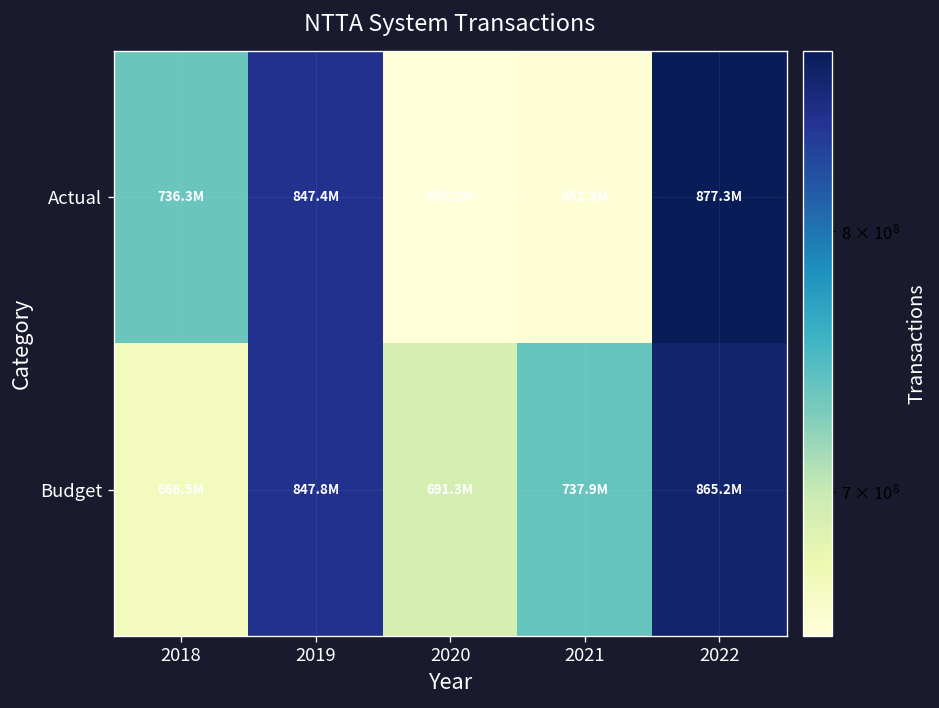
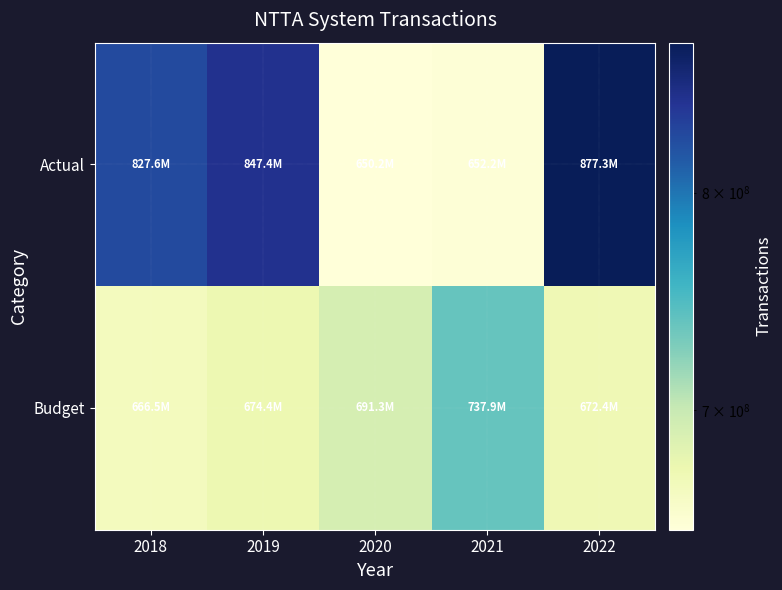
Actual, 2018: 736.3M -> 827.6M
Budget, 2019: 847.8M -> 674.4M
Budget, 2022: 865.2M -> 672.4M
